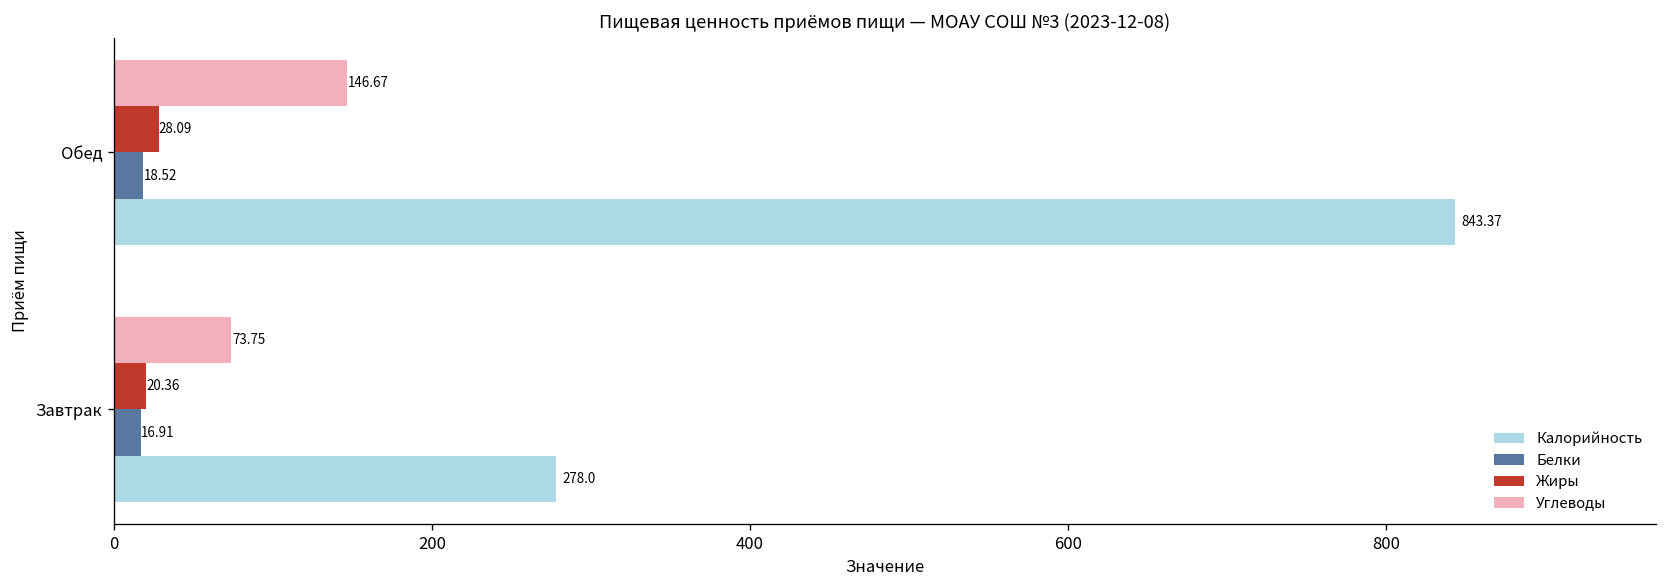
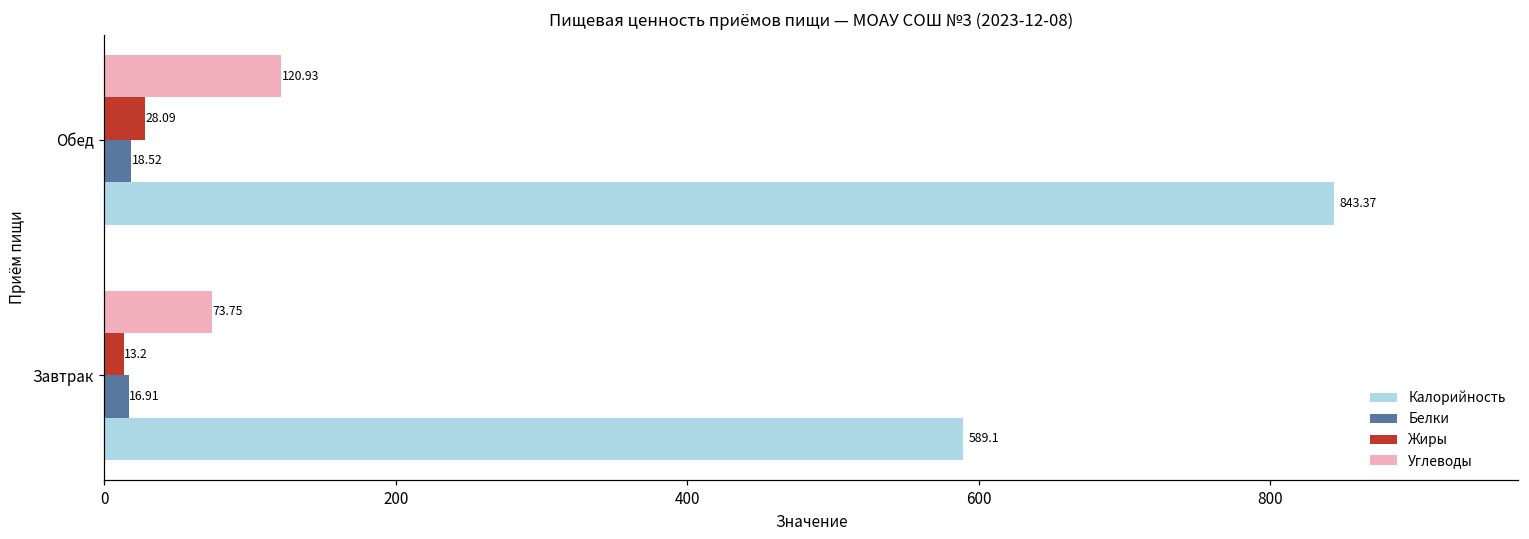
Углеводы, Обед: 146.67 -> 120.93
Жиры, Завтрак: 20.36 -> 13.2
Калорийность, Завтрак: 278.0 -> 589.1
